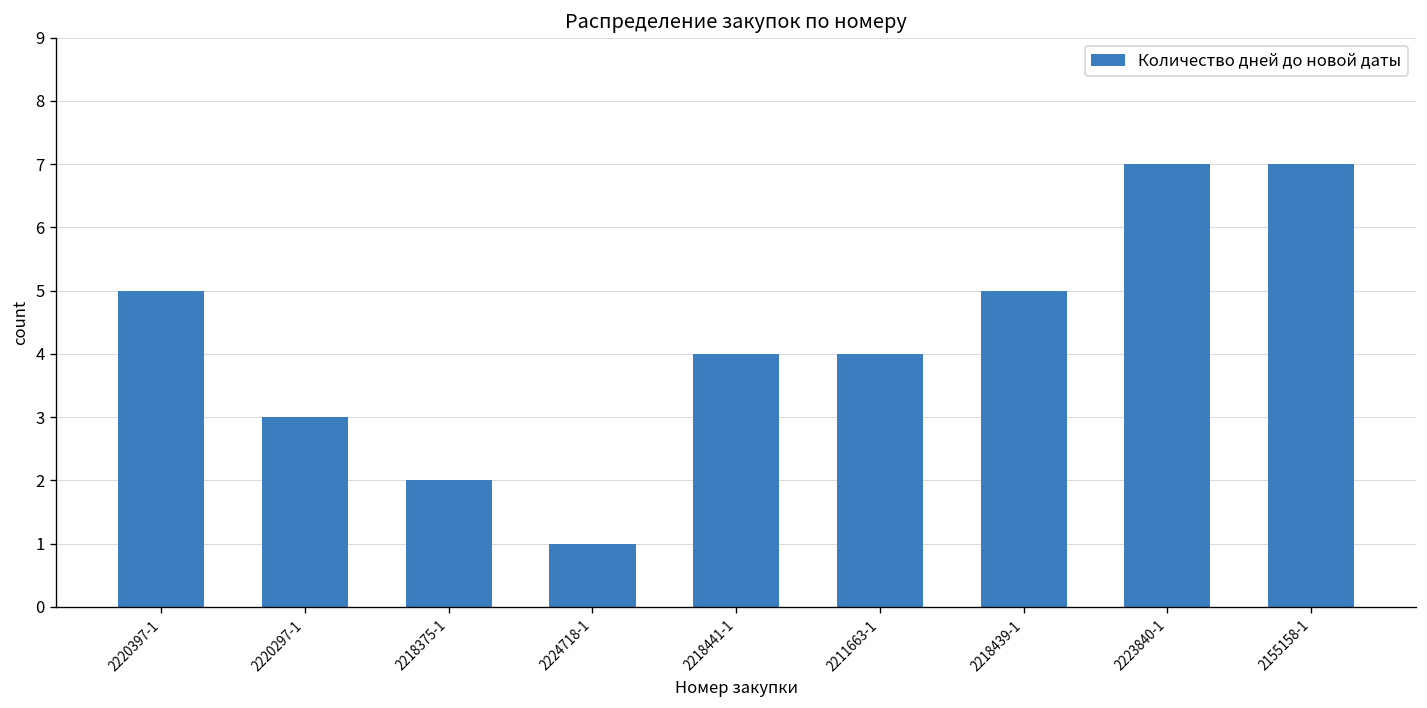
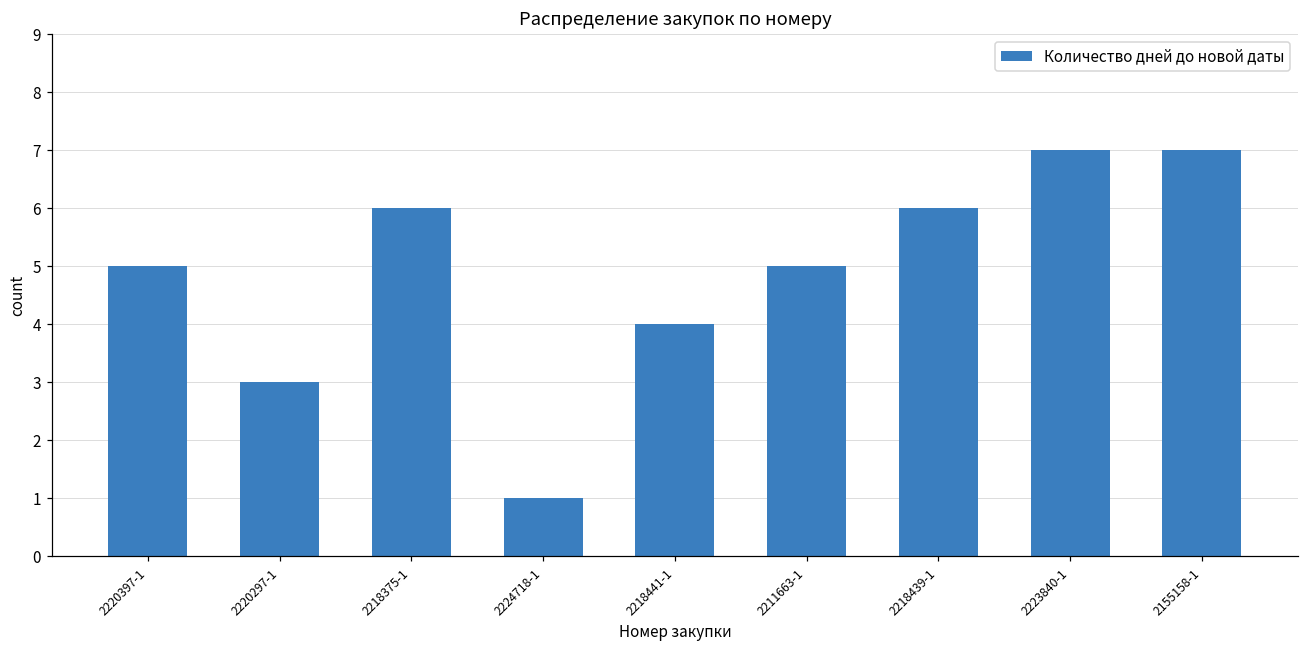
2218375-1: 2 -> 6
2211663-1: 4 -> 5
2218439-1: 5 -> 6
